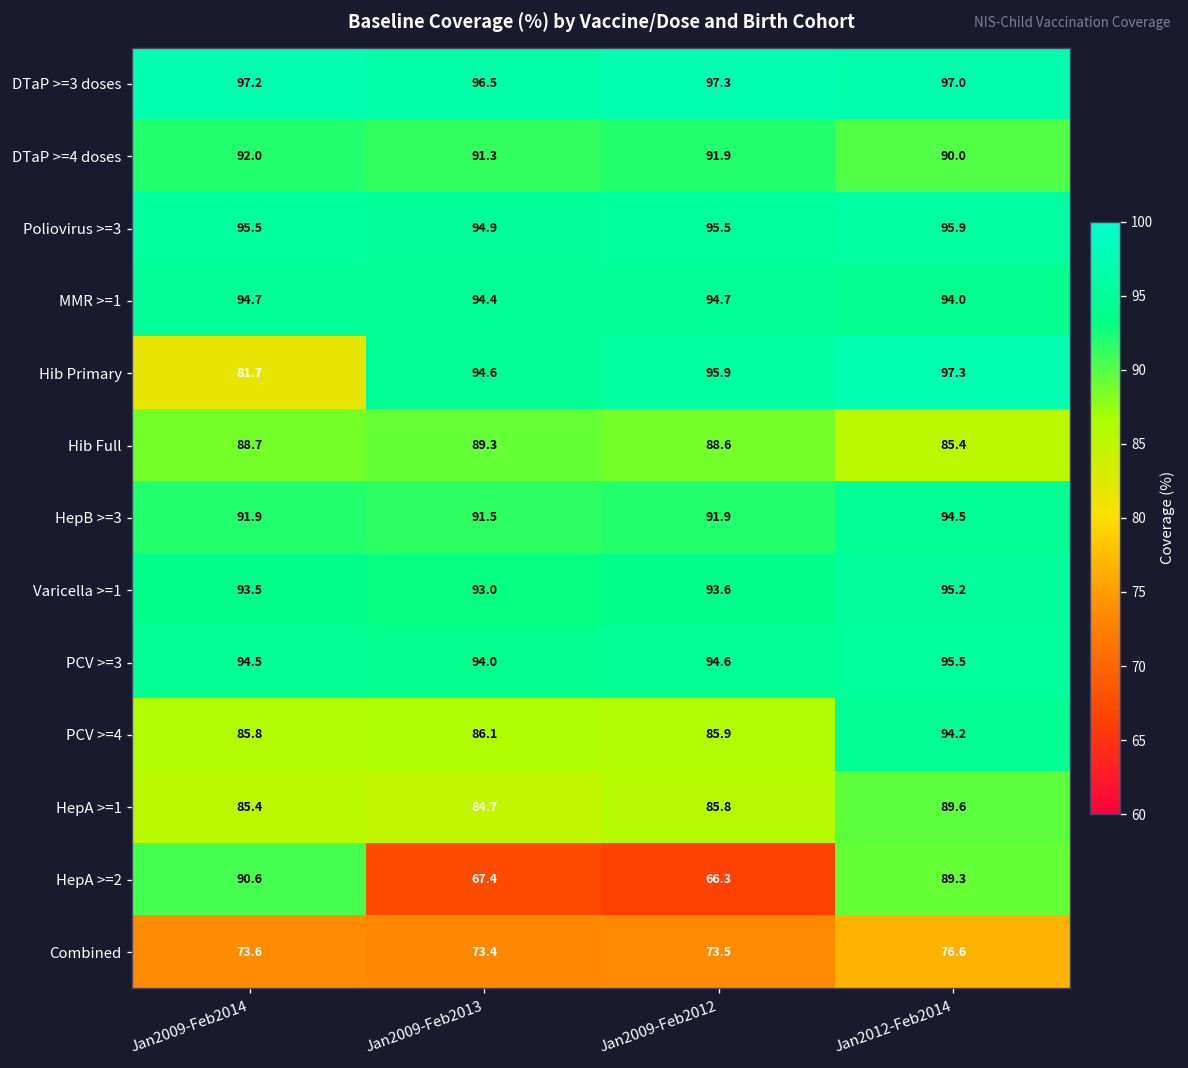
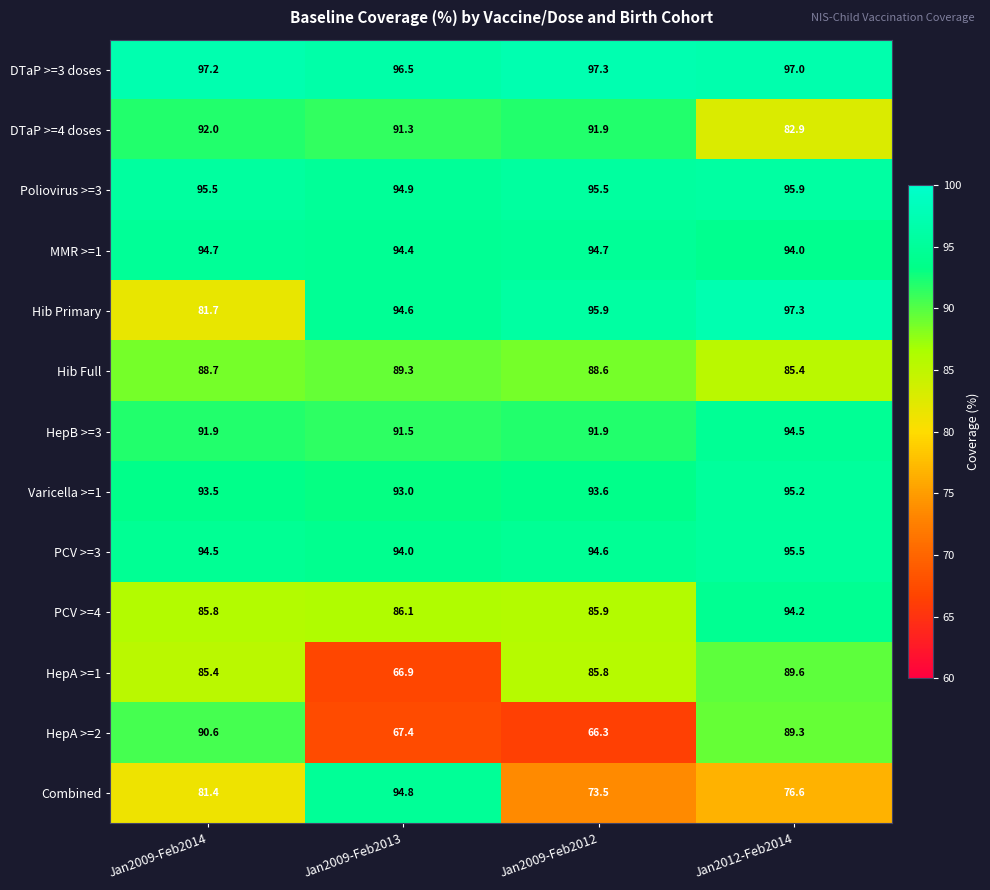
DTaP >=4 doses, Jan2012-Feb2014: 90.0 -> 82.9
HepA >=1, Jan2009-Feb2013: 84.7 -> 66.9
Combined, Jan2009-Feb2014: 73.6 -> 81.4
Combined, Jan2009-Feb2013: 73.4 -> 94.8
